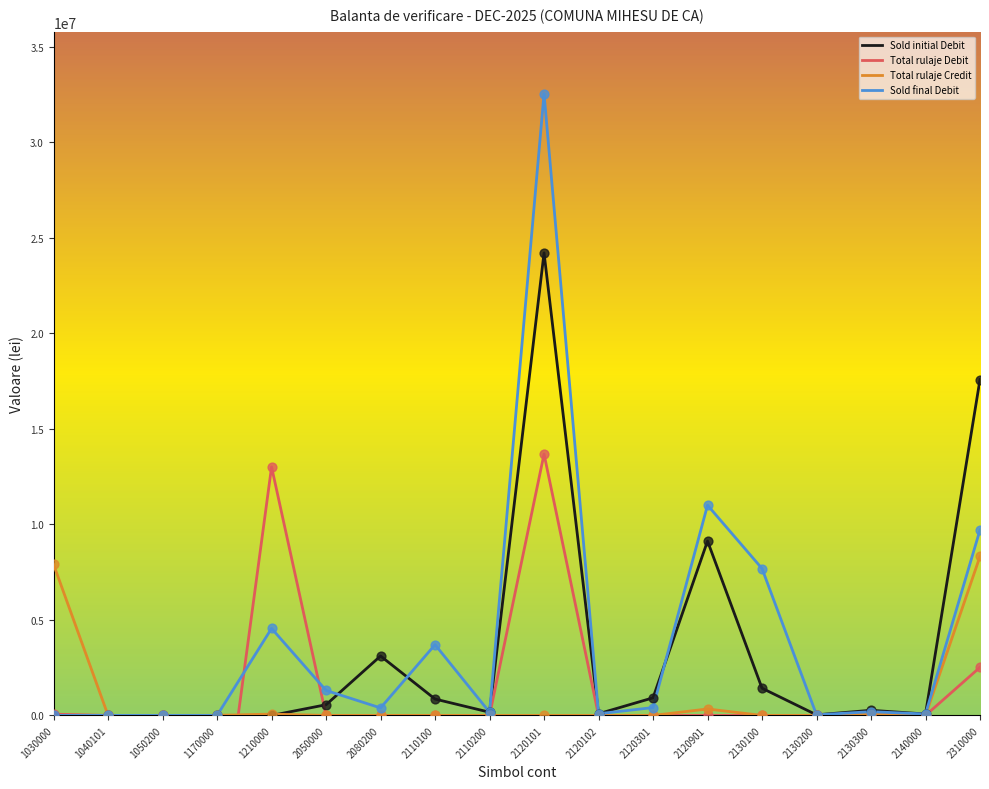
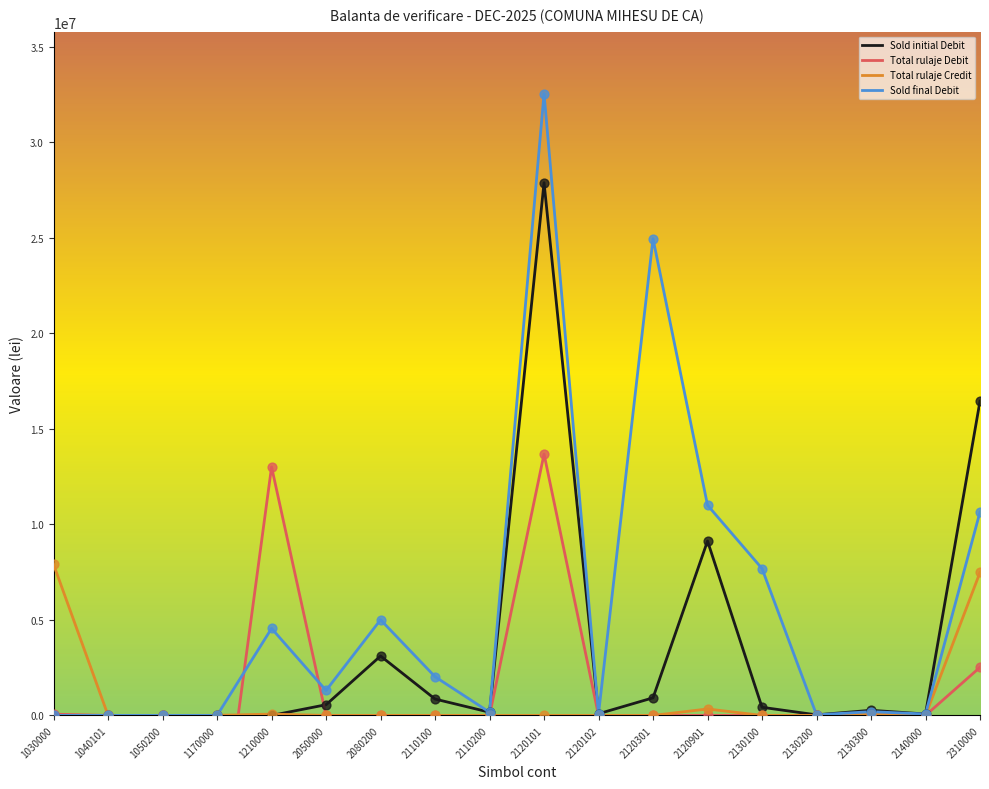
Sold final Debit, 2080200: 400000 -> 5000000
Sold final Debit, 2110100: 3700000 -> 2000000
Sold initial Debit, 2120101: 24200000 -> 27900000
Sold final Debit, 2120301: 400000 -> 25000000
Sold initial Debit, 2130100: 1400000 -> 400000
Sold initial Debit, 2310000: 17600000 -> 16500000
Total rulaje Credit, 2310000: 8300000 -> 7500000
Sold final Debit, 2310000: 9700000 -> 10600000
